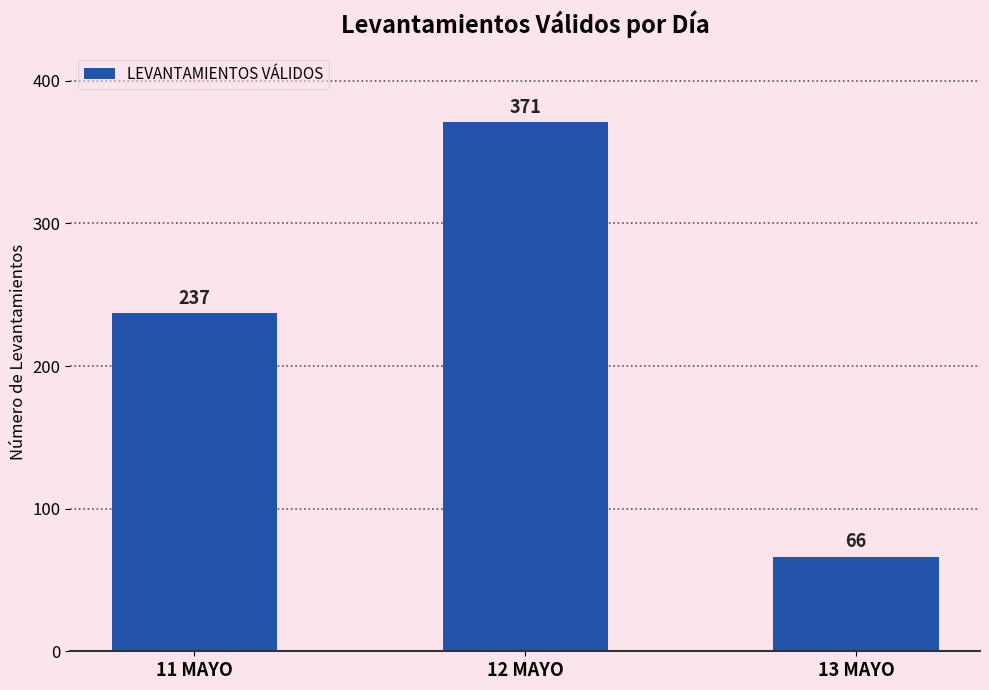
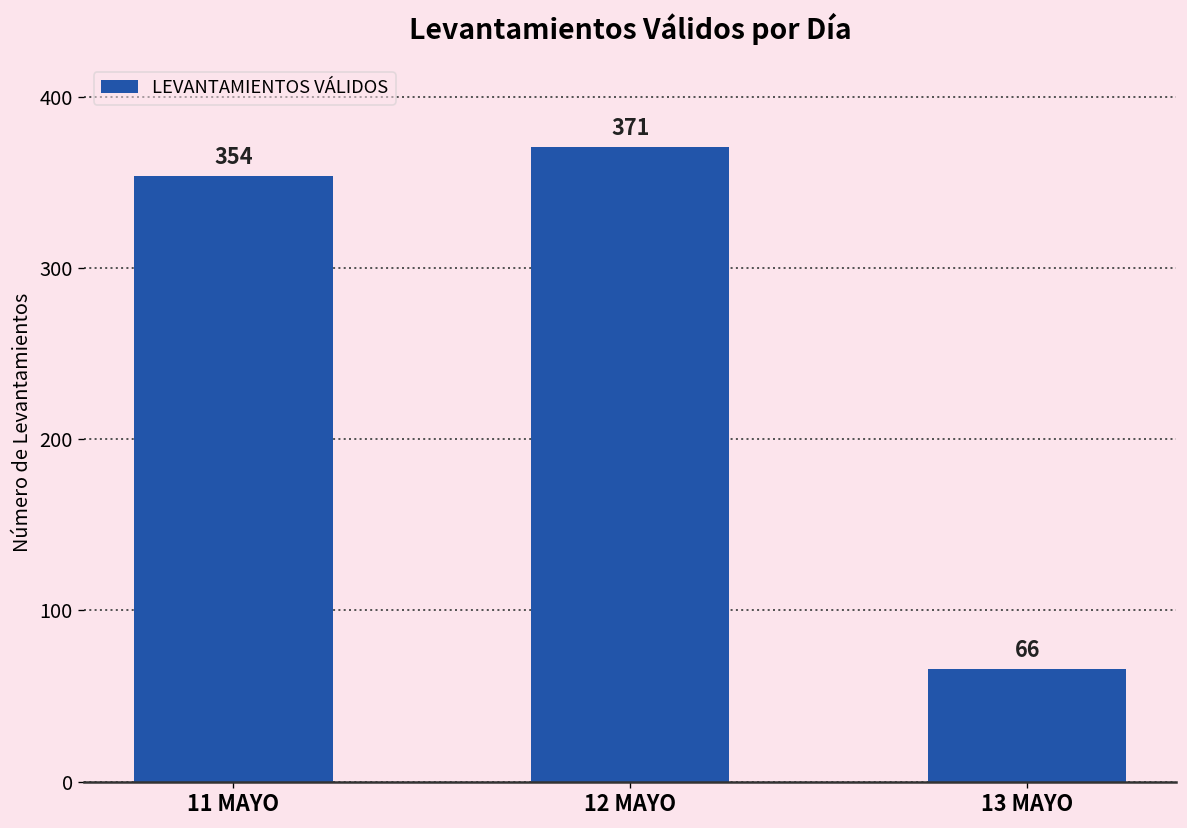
11 MAYO: 237 -> 354
